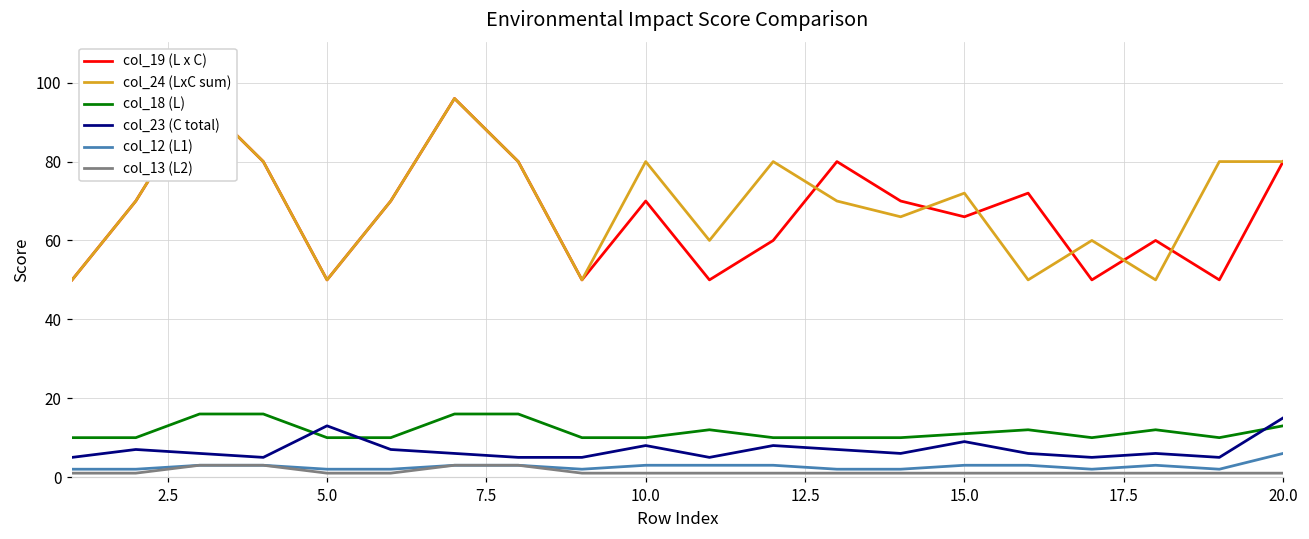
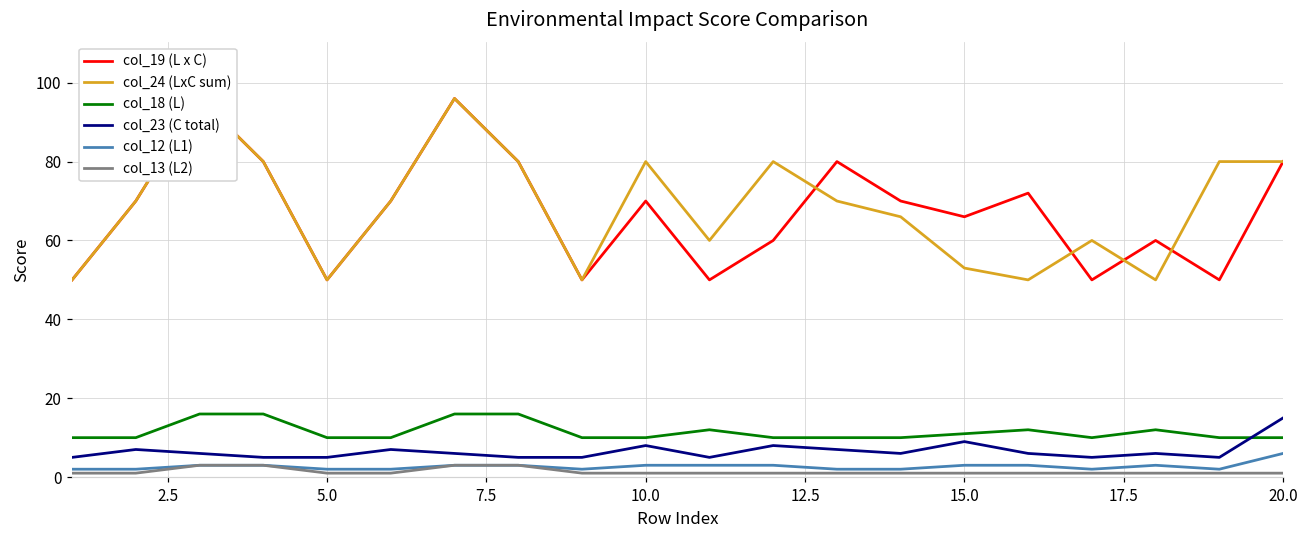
col_23 (C total), 5.0: 13 -> 5
col_24 (LxC sum), 15.0: 72 -> 53
col_18 (L), 20.0: 13 -> 10
